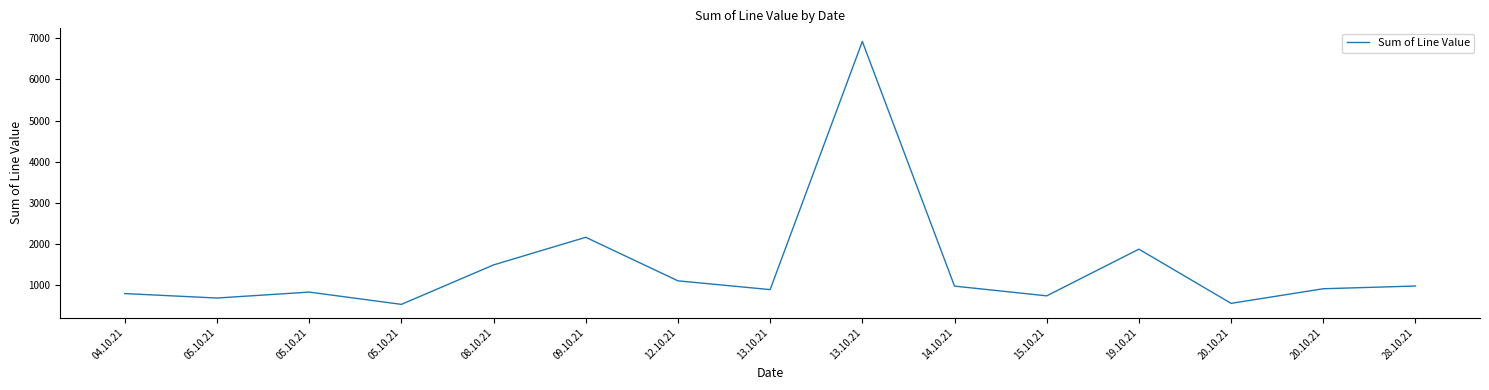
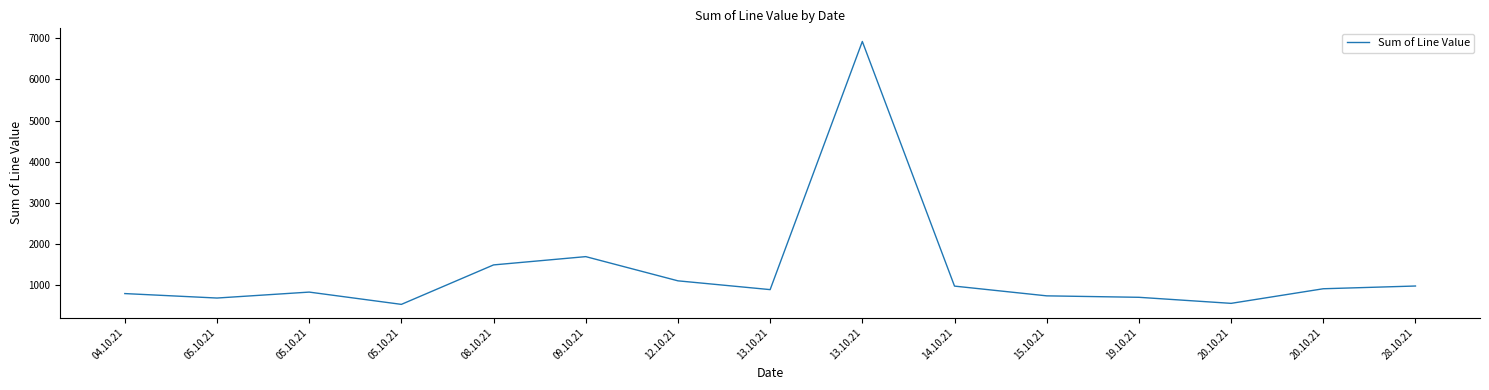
09.10.21: 2200 -> 1700
19.10.21: 1900 -> 700
